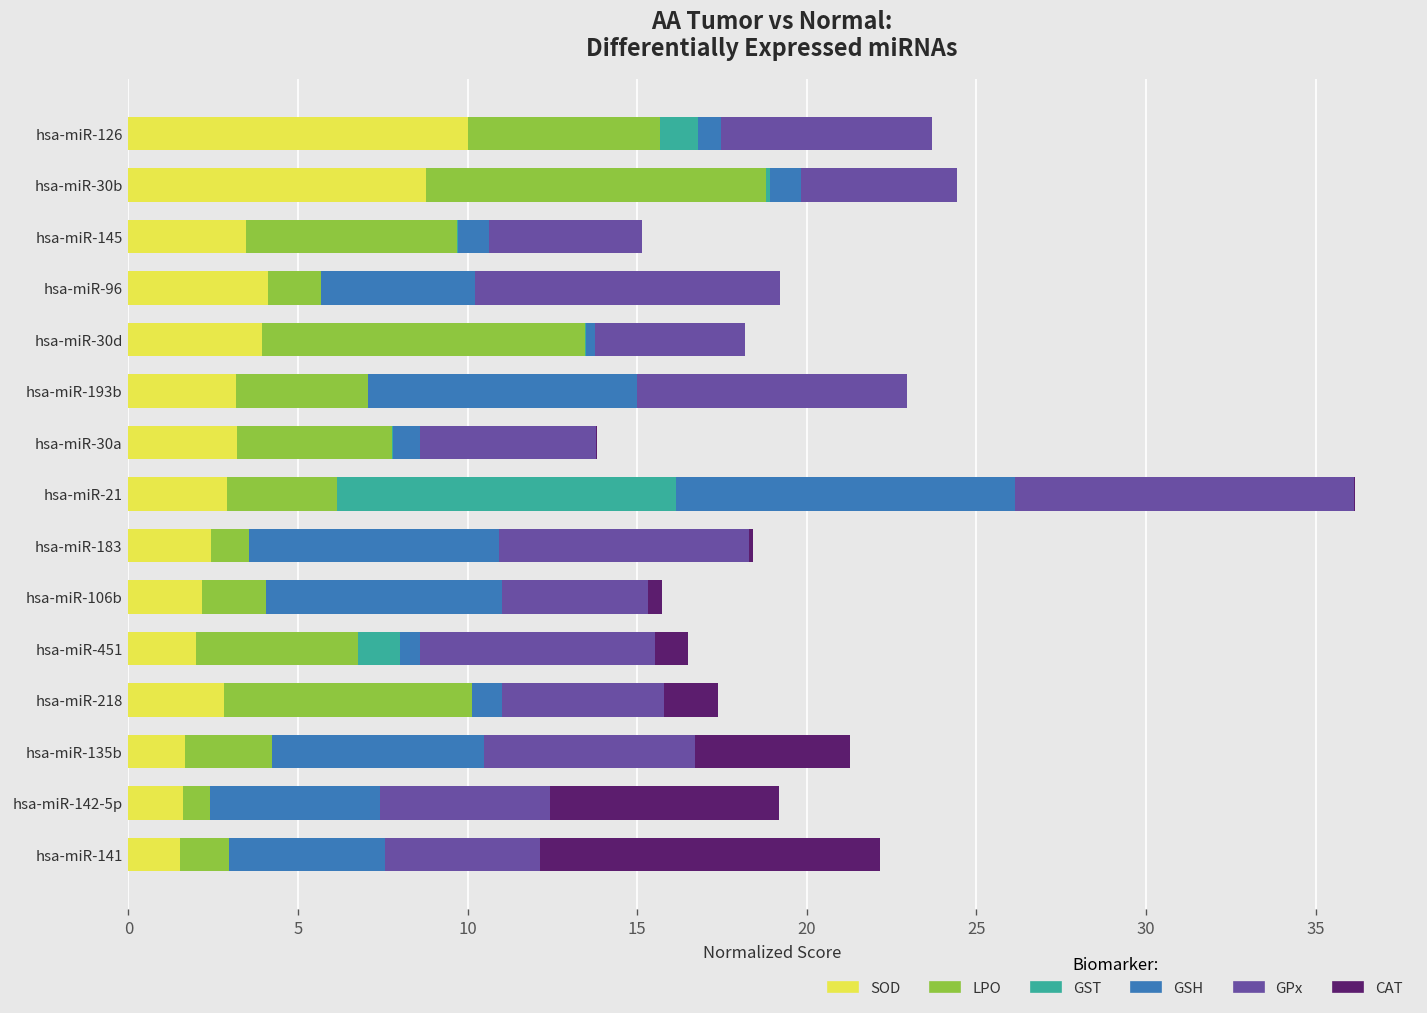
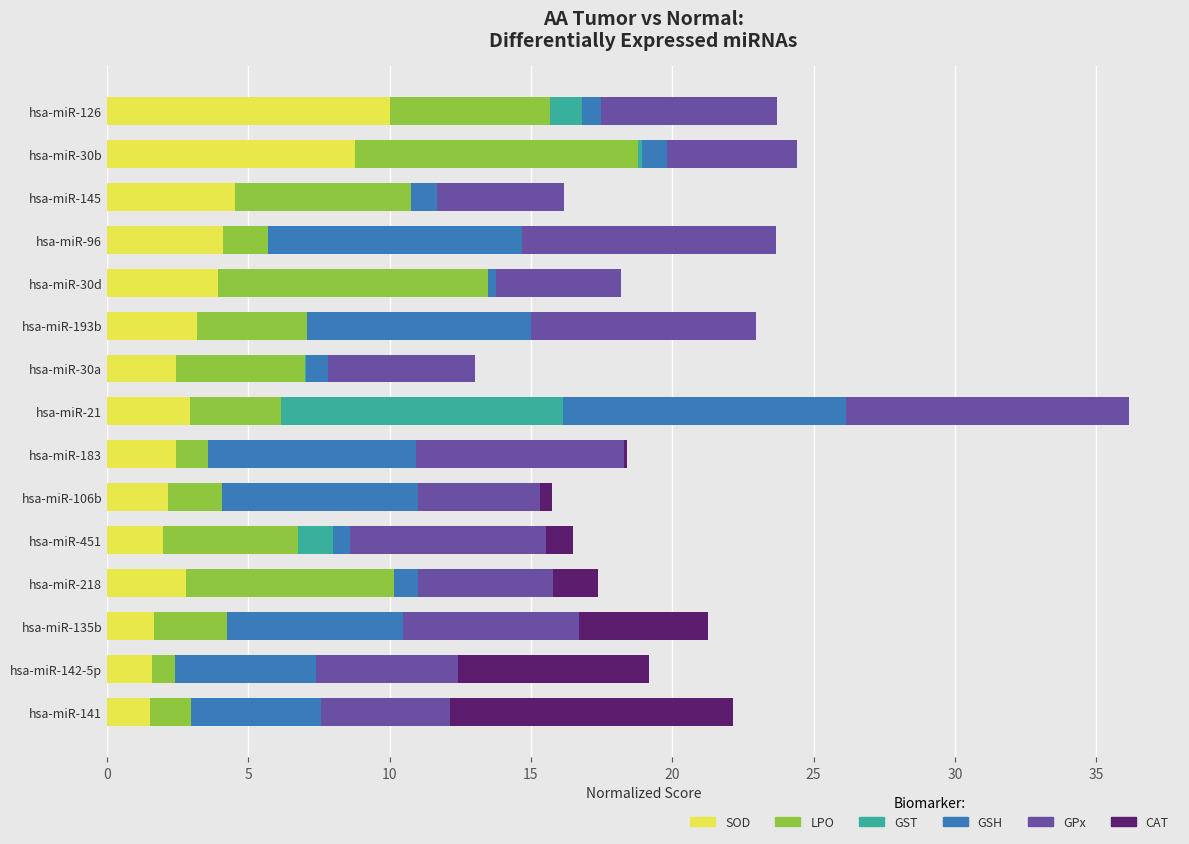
SOD, hsa-miR-145: 3.5 -> 4.5
GSH, hsa-miR-96: 4.5 -> 9.0
SOD, hsa-miR-30a: 3.2 -> 2.4
